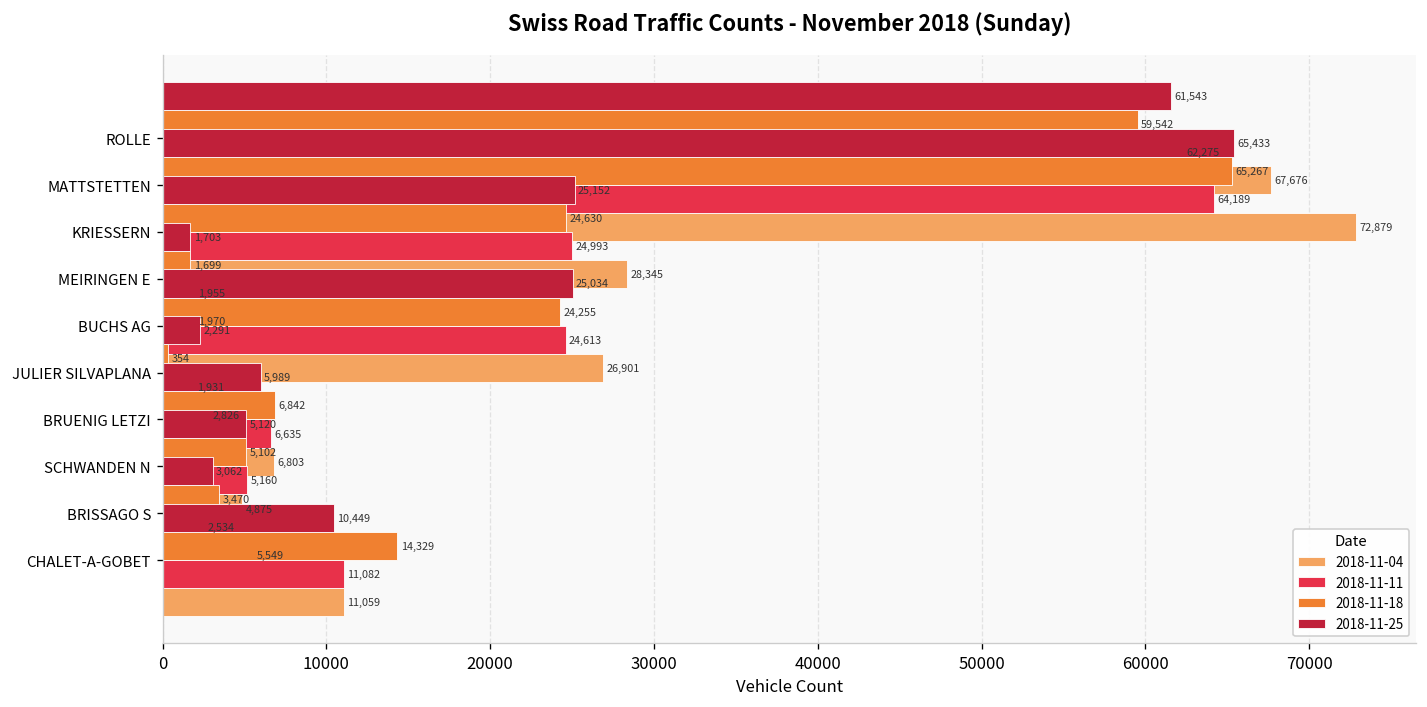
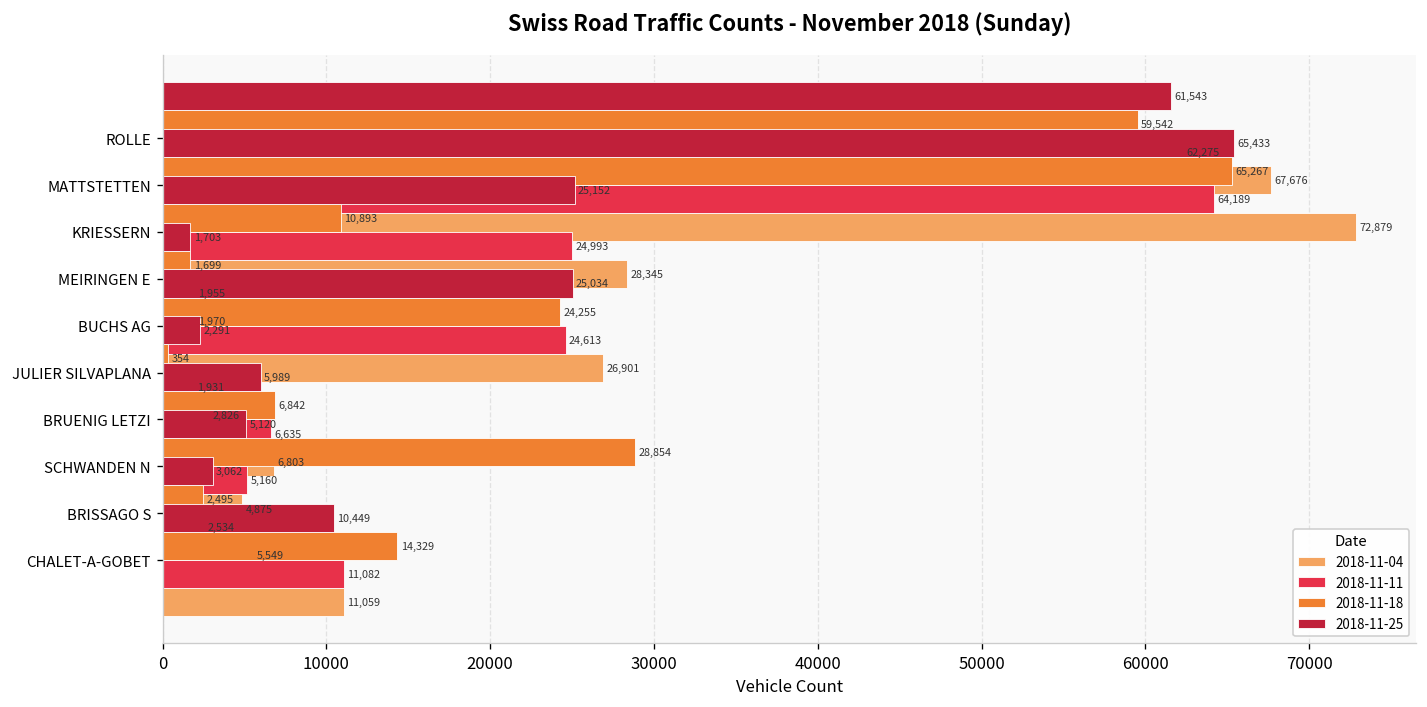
2018-11-18, KRIESSERN: 24,630 -> 10,893
2018-11-18, SCHWANDEN N: 5,102 -> 28,854
2018-11-18, BRISSAGO S: 3,470 -> 2,495
